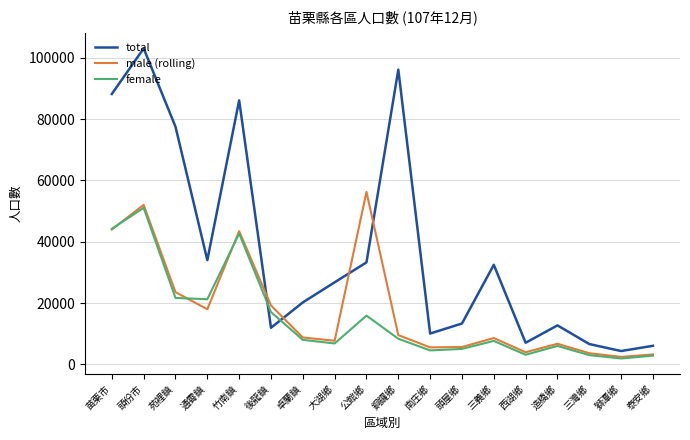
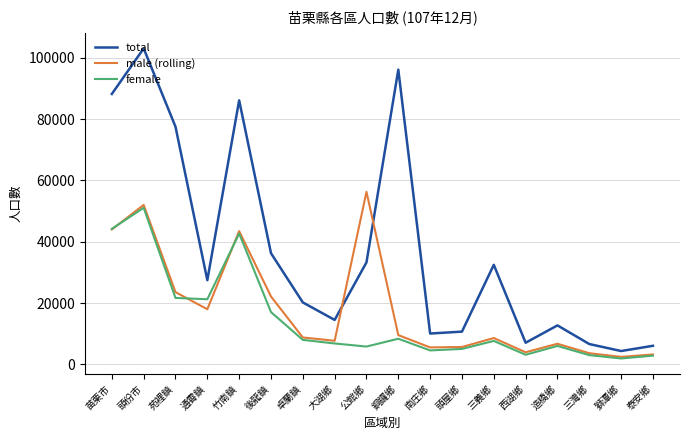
total, 通霄鎮: 34000 -> 27000
total, 後龍鎮: 12000 -> 36000
male (rolling), 後龍鎮: 19000 -> 22000
total, 大湖鄉: 27000 -> 14000
female, 公館鄉: 16000 -> 6000
total, 頭屋鄉: 13000 -> 11000
